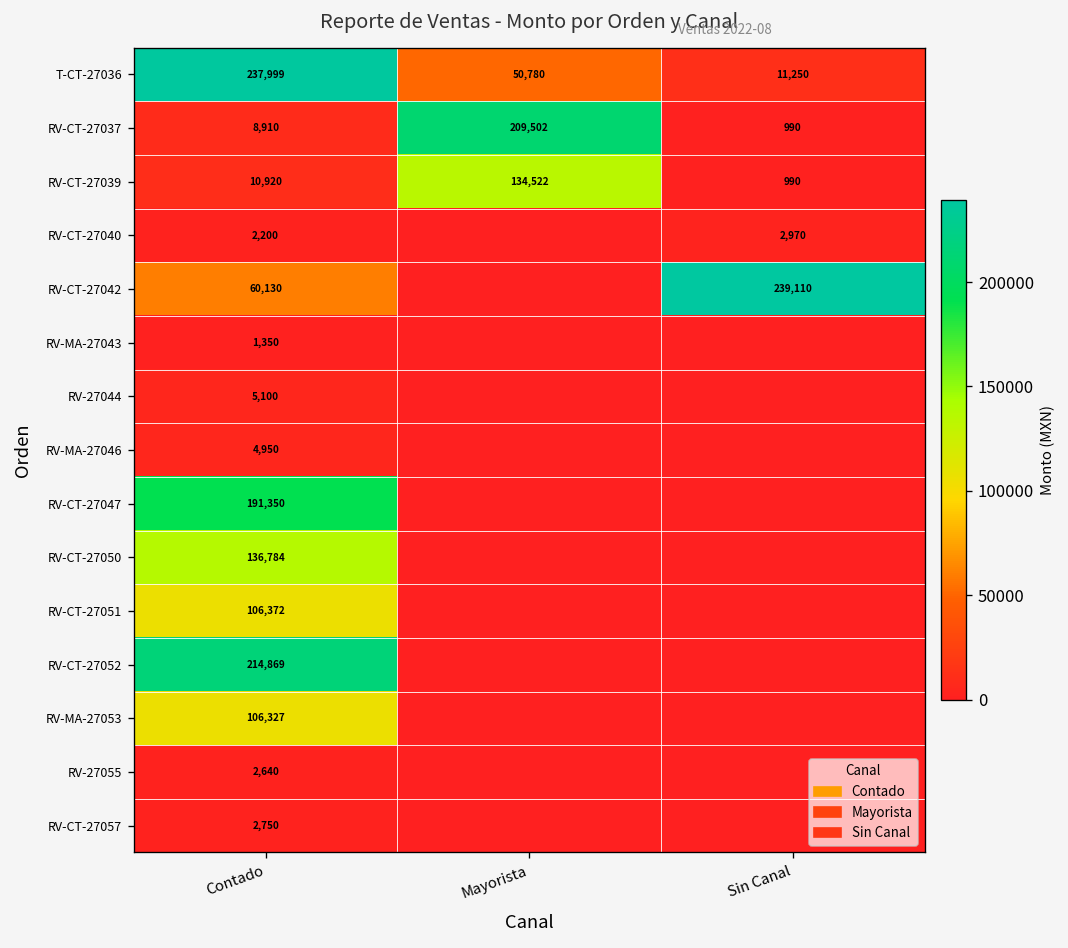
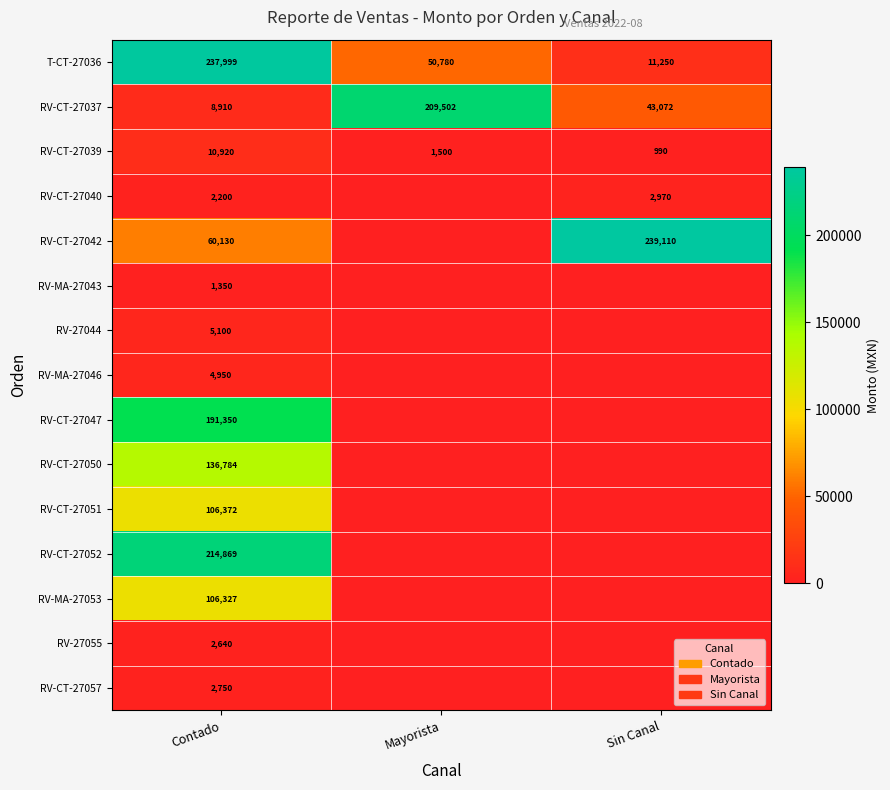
RV-CT-27037, Sin Canal: 990 -> 43,072
RV-CT-27039, Mayorista: 134,522 -> 1,500
